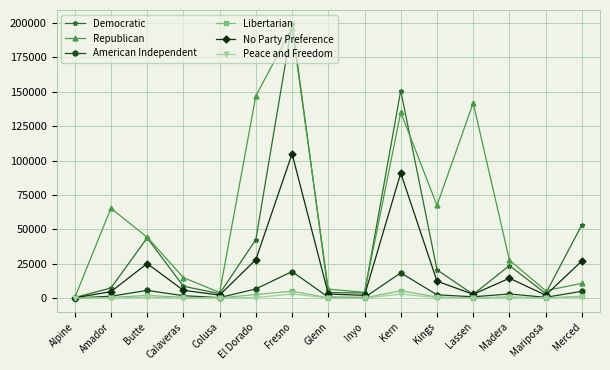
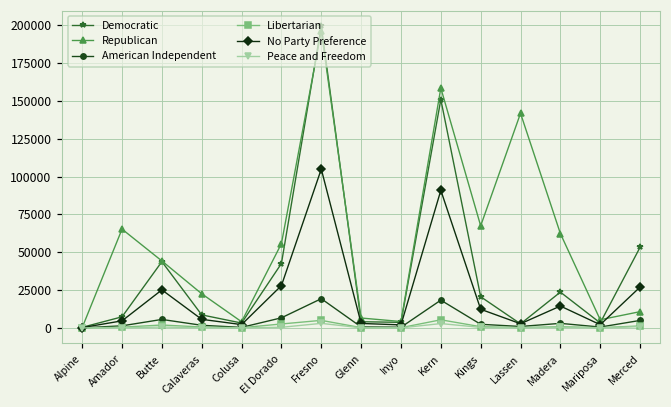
Republican, Calaveras: 15000 -> 23000
Republican, El Dorado: 147000 -> 56000
Republican, Kern: 135000 -> 159000
Republican, Madera: 28000 -> 62000
